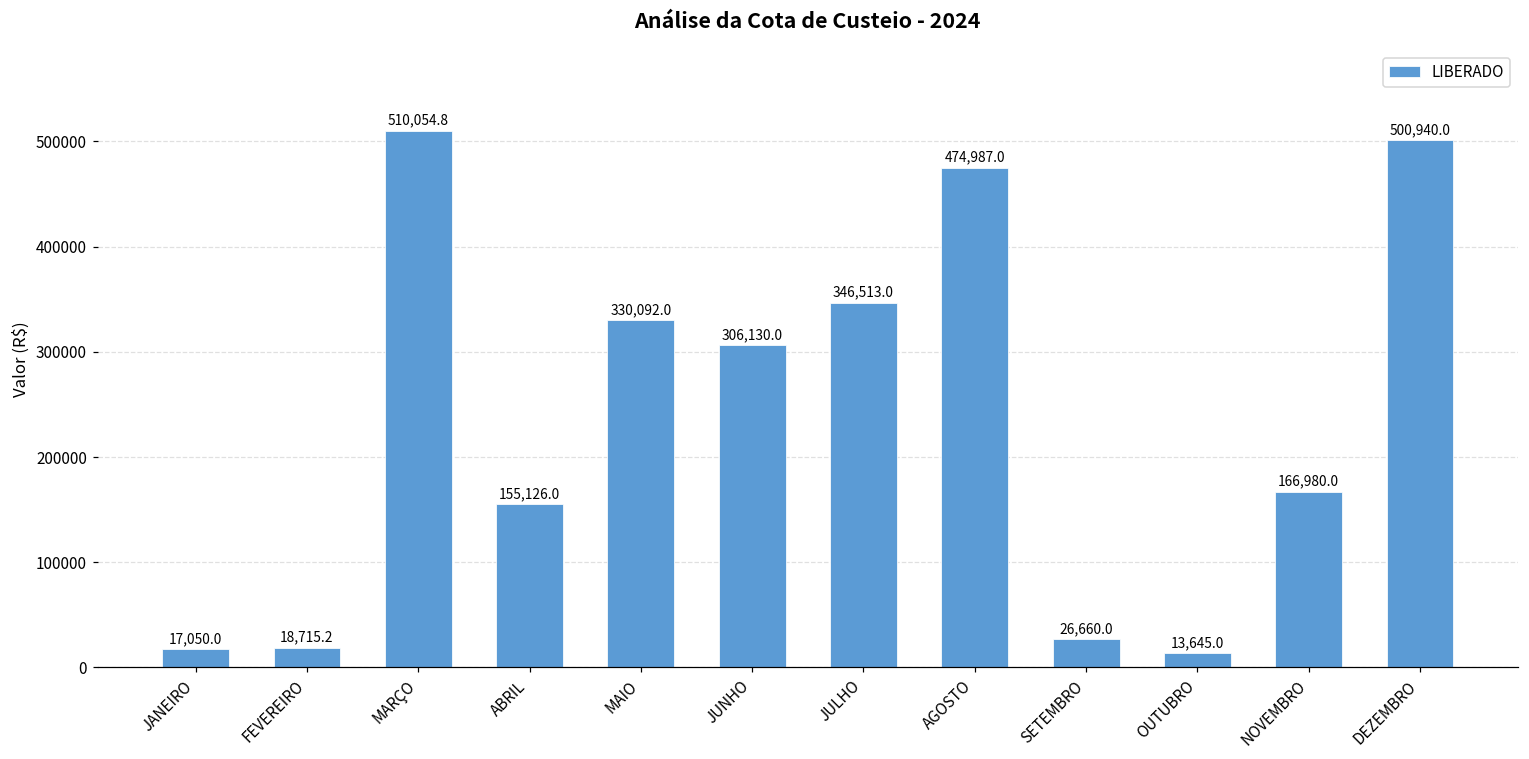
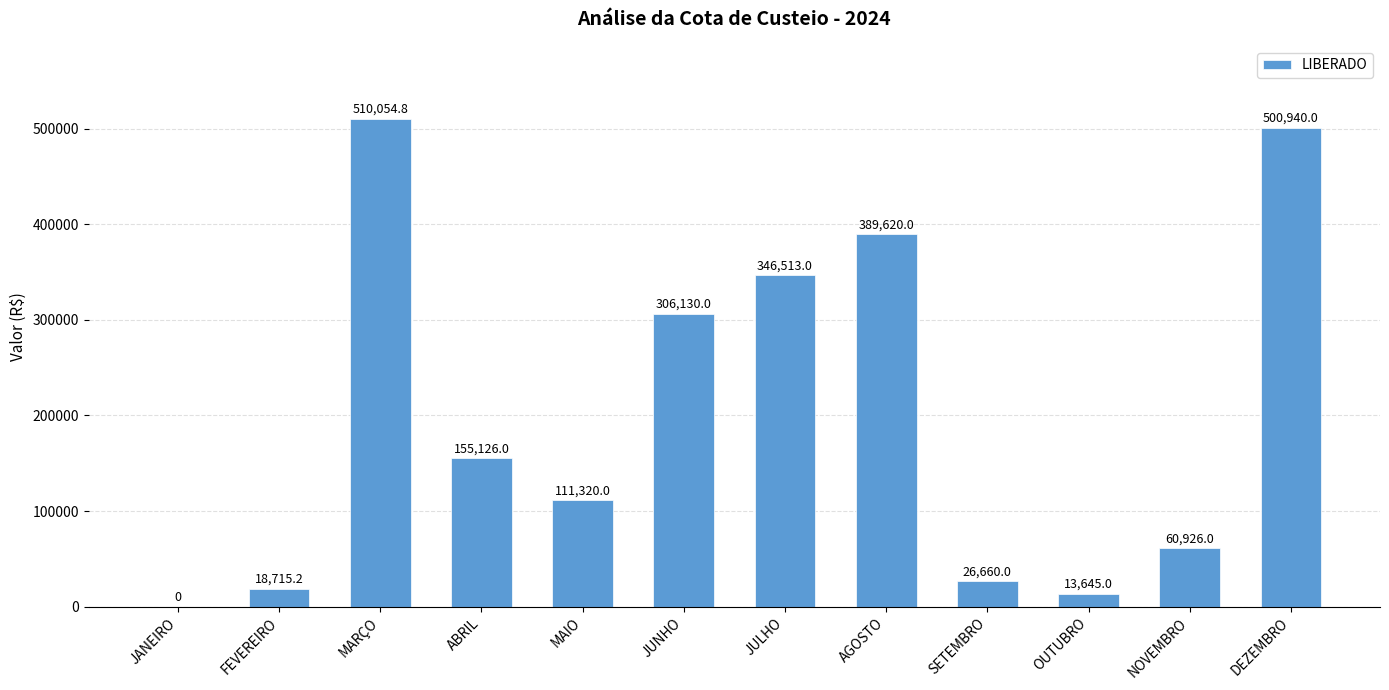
JANEIRO: 17,050.0 -> 0
MAIO: 330,092.0 -> 111,320.0
AGOSTO: 474,987.0 -> 389,620.0
NOVEMBRO: 166,980.0 -> 60,926.0
